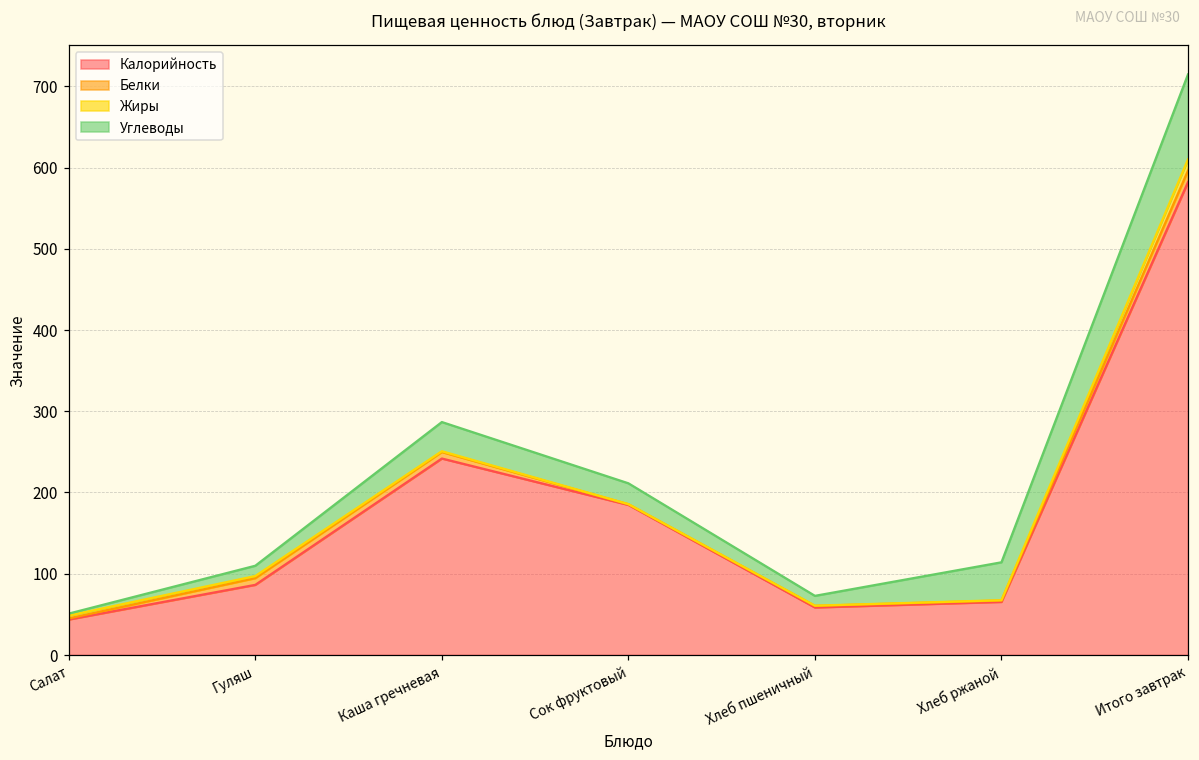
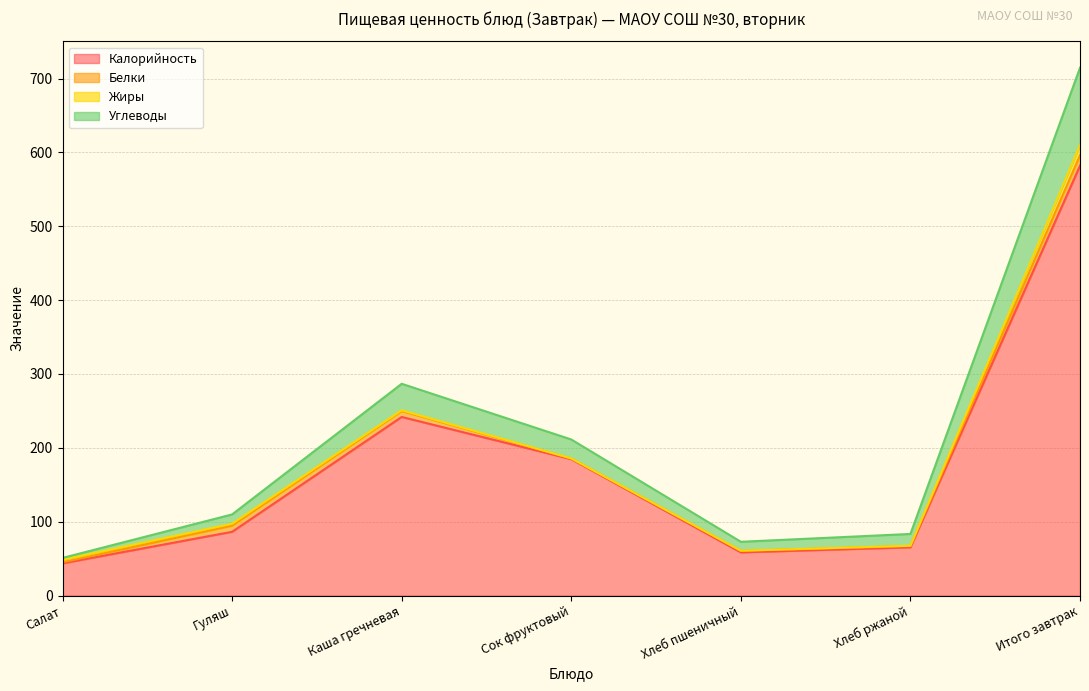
Углеводы, Хлеб ржаной: 50 -> 20
